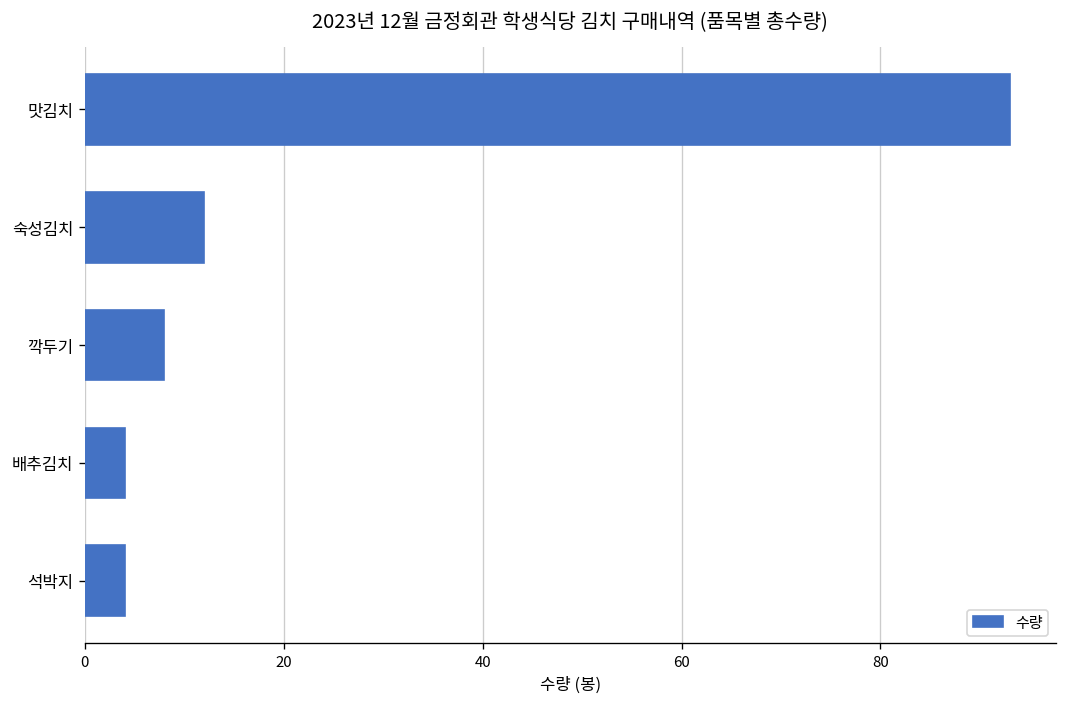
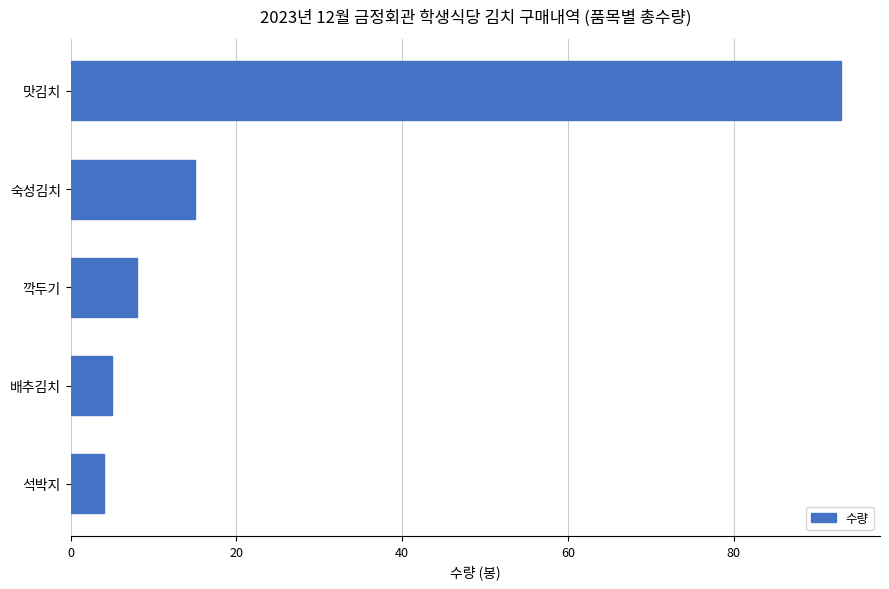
숙성김치: 12 -> 15
배추김치: 4 -> 5
